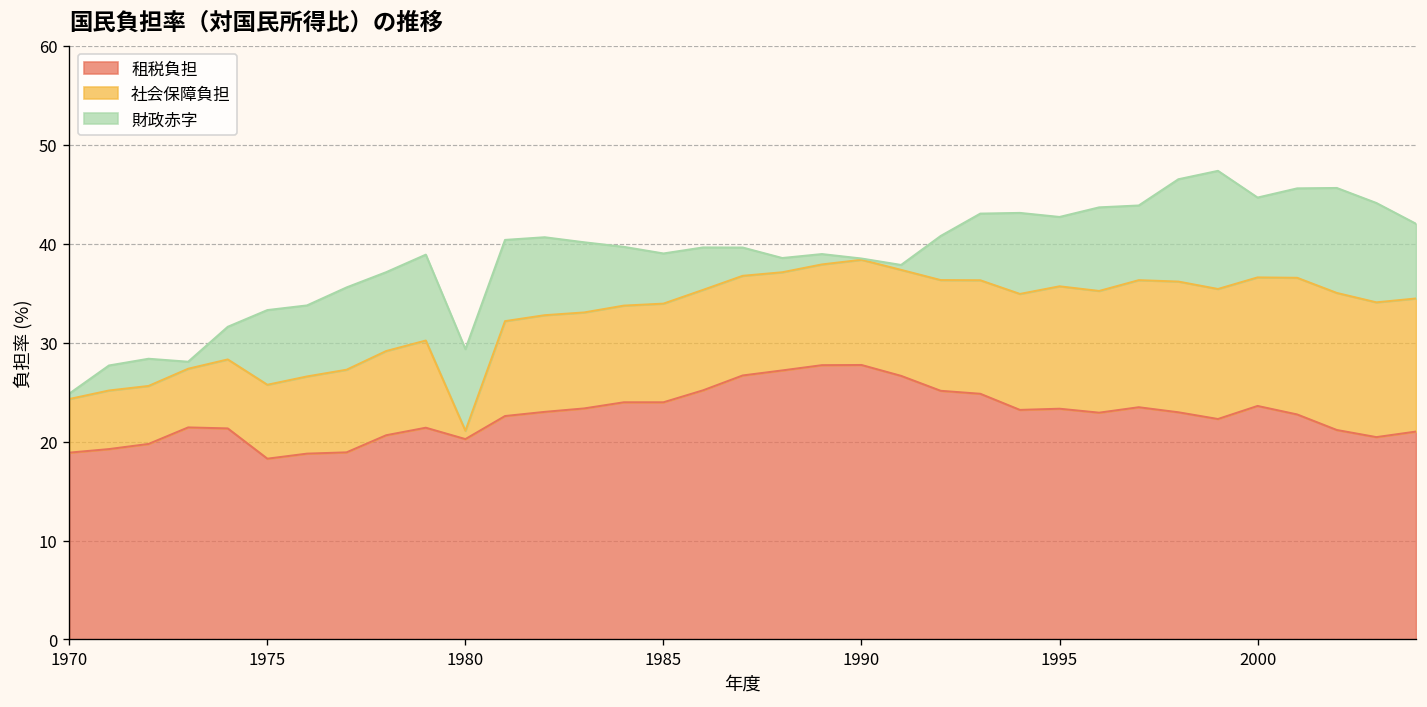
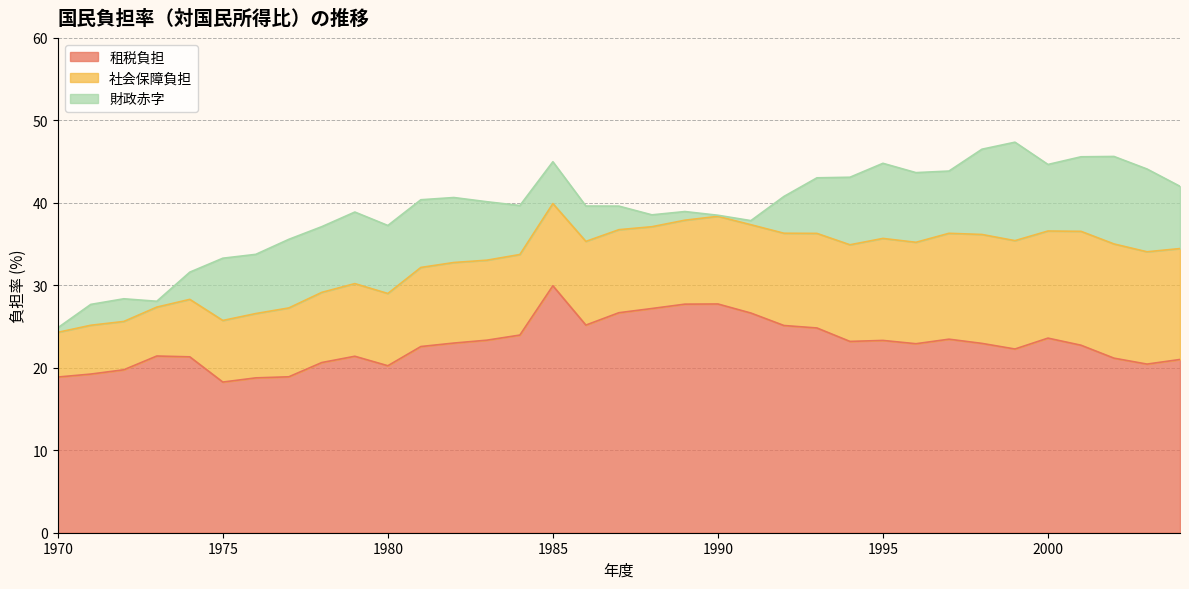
社会保障負担, 1980: 1 -> 9
租税負担, 1985: 24 -> 30
財政赤字, 1995: 7 -> 9
